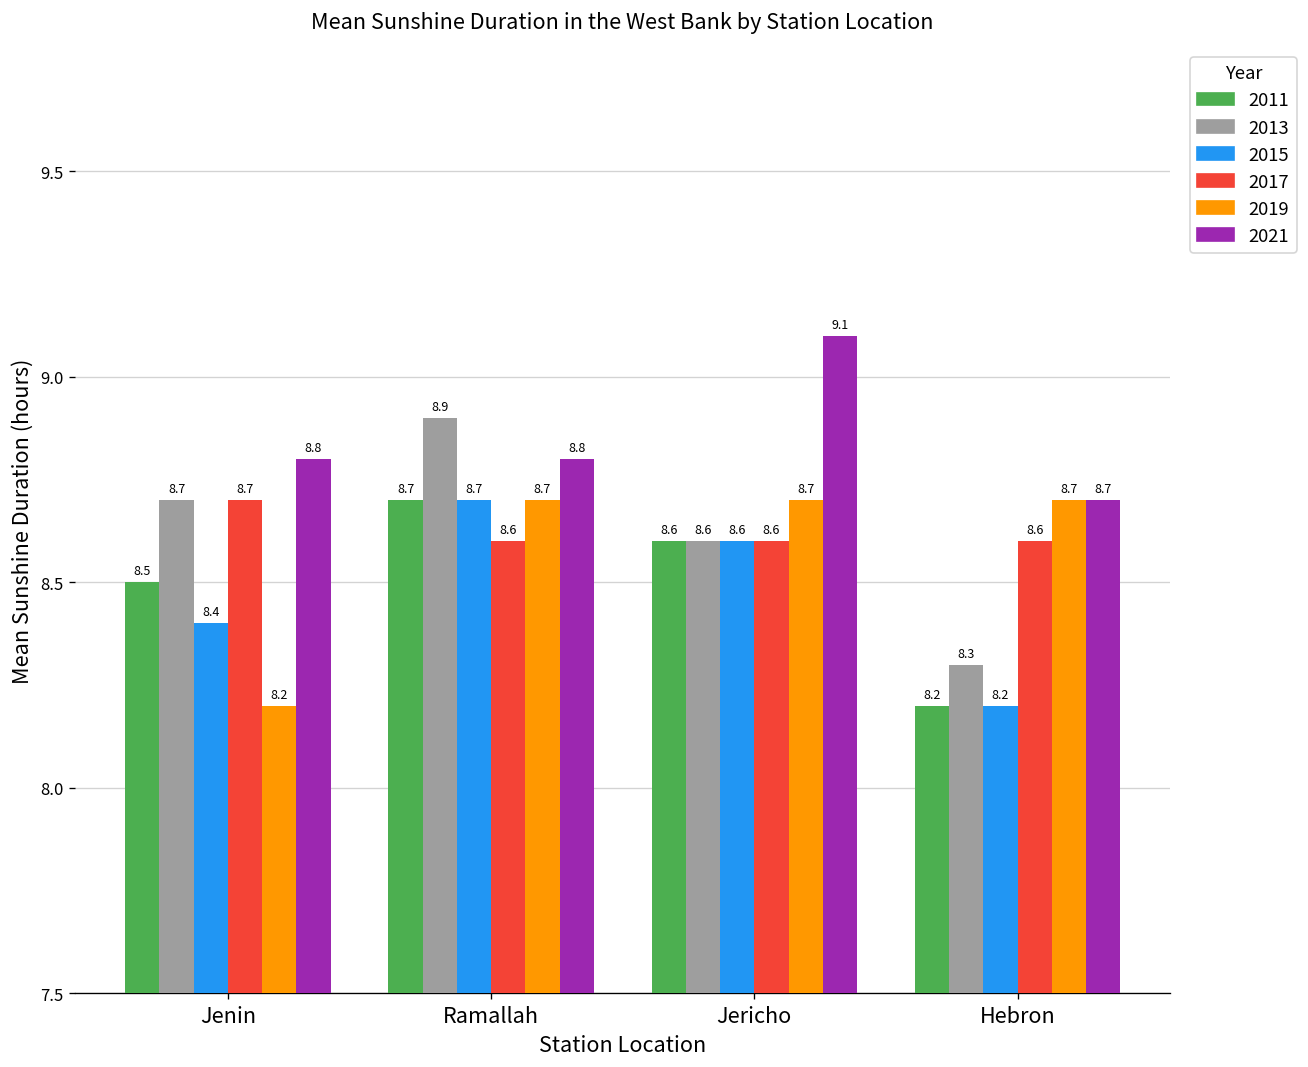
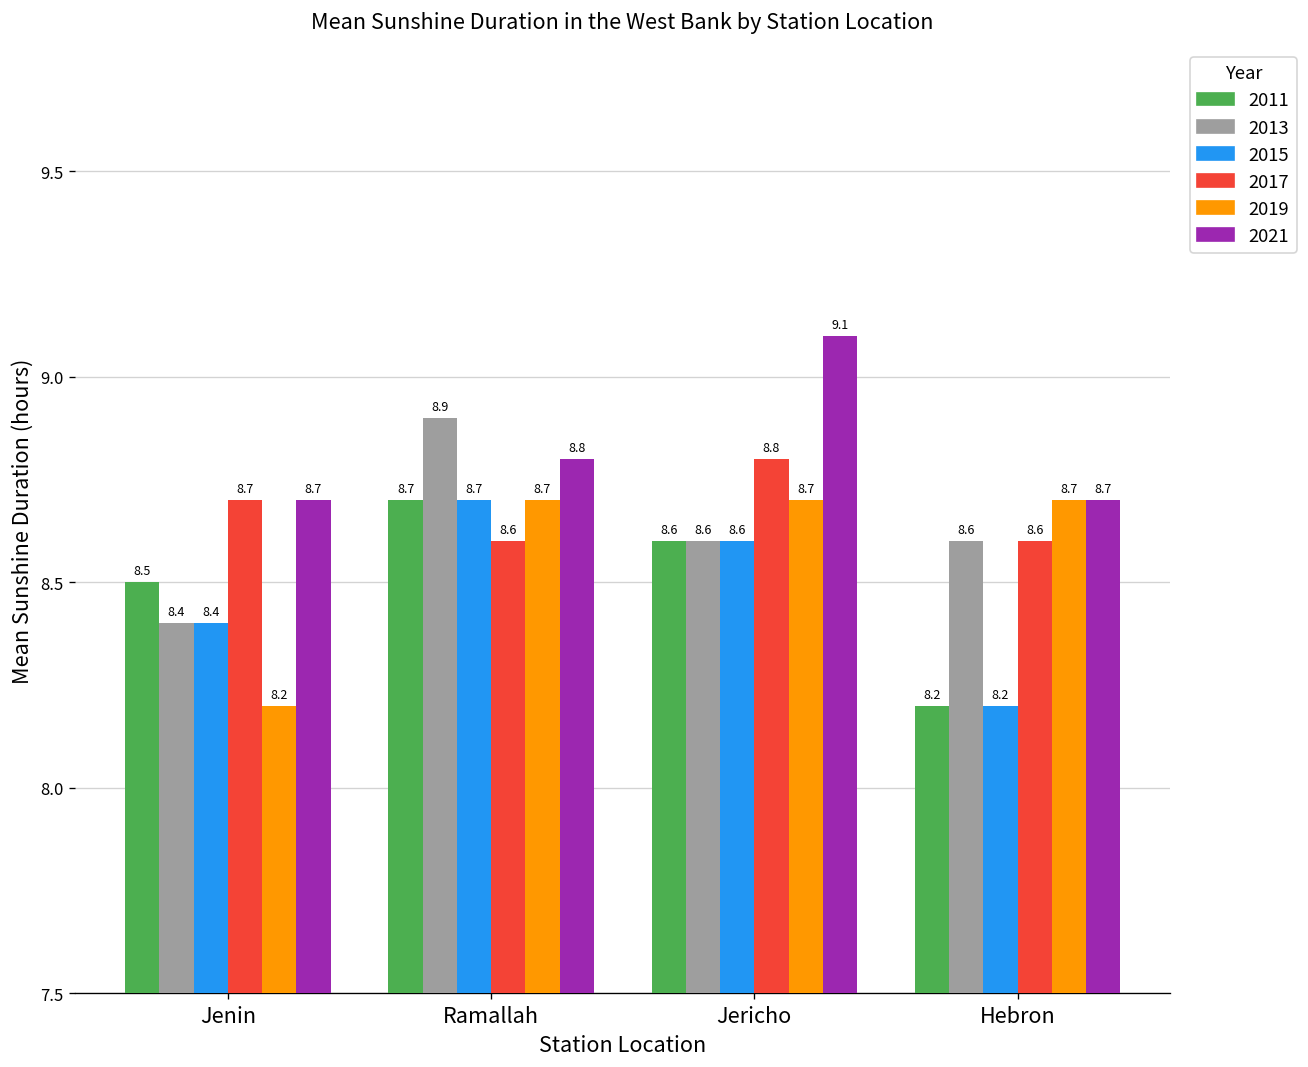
2013, Jenin: 8.7 -> 8.4
2021, Jenin: 8.8 -> 8.7
2017, Jericho: 8.6 -> 8.8
2013, Hebron: 8.3 -> 8.6
